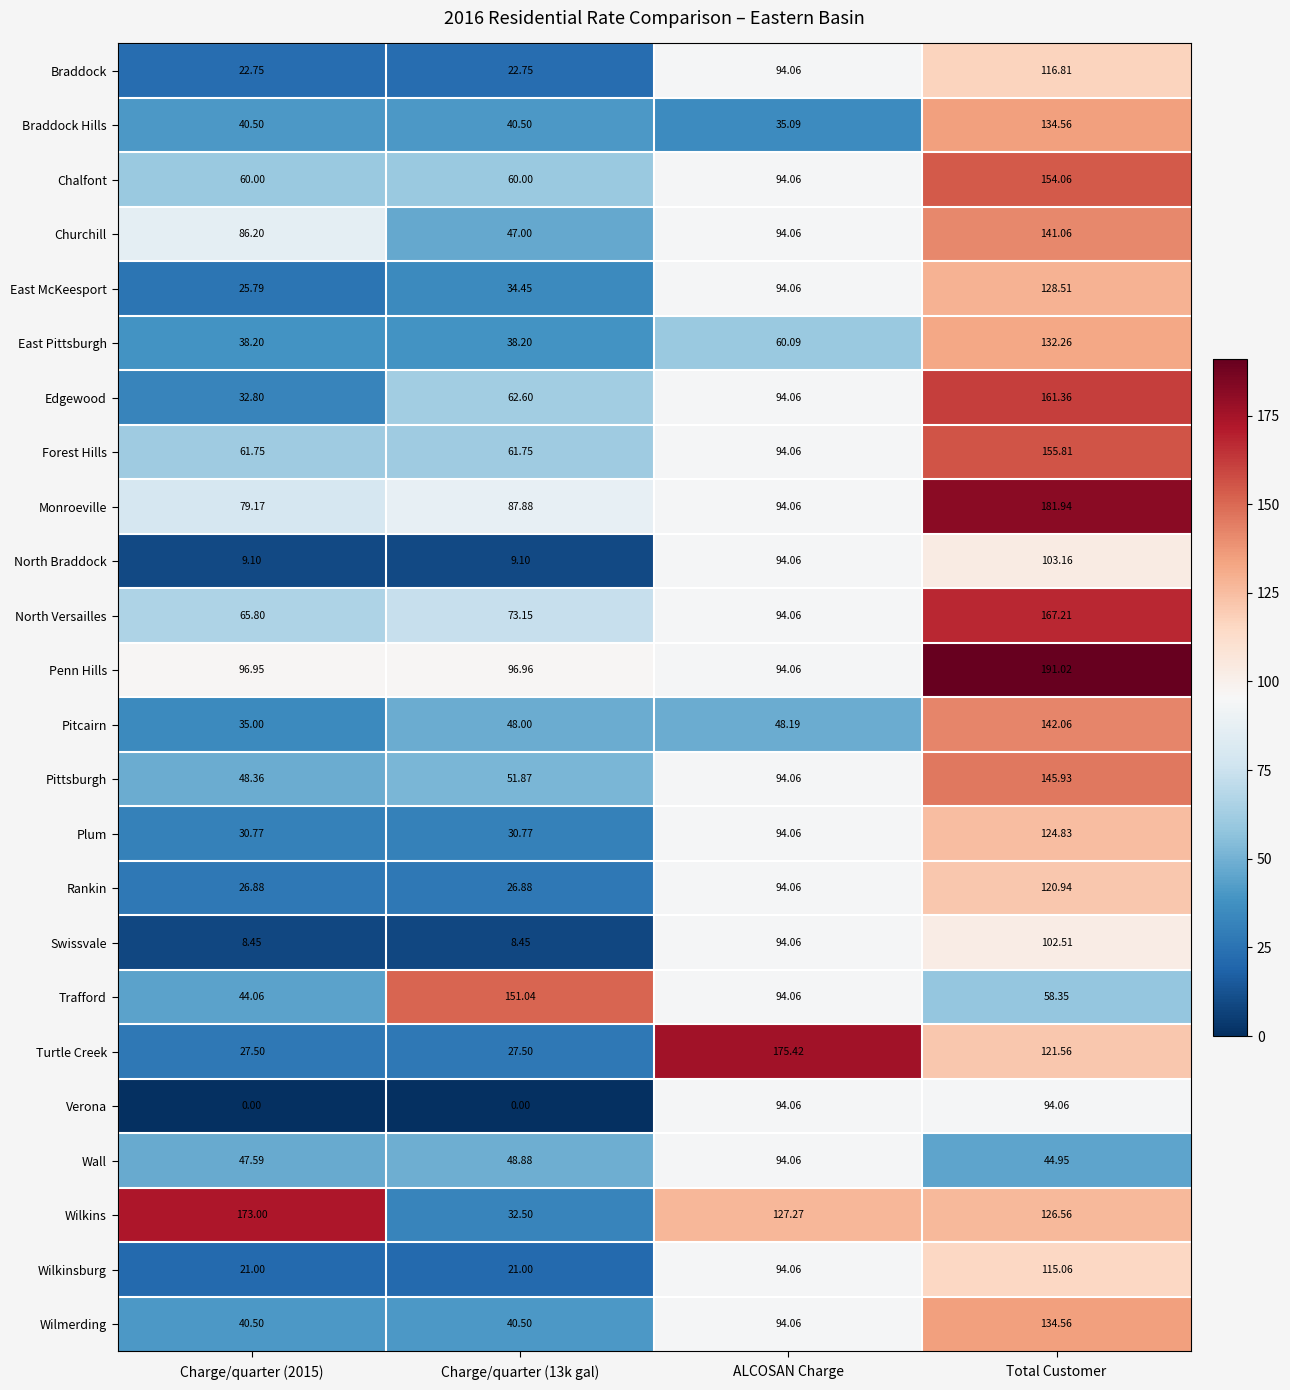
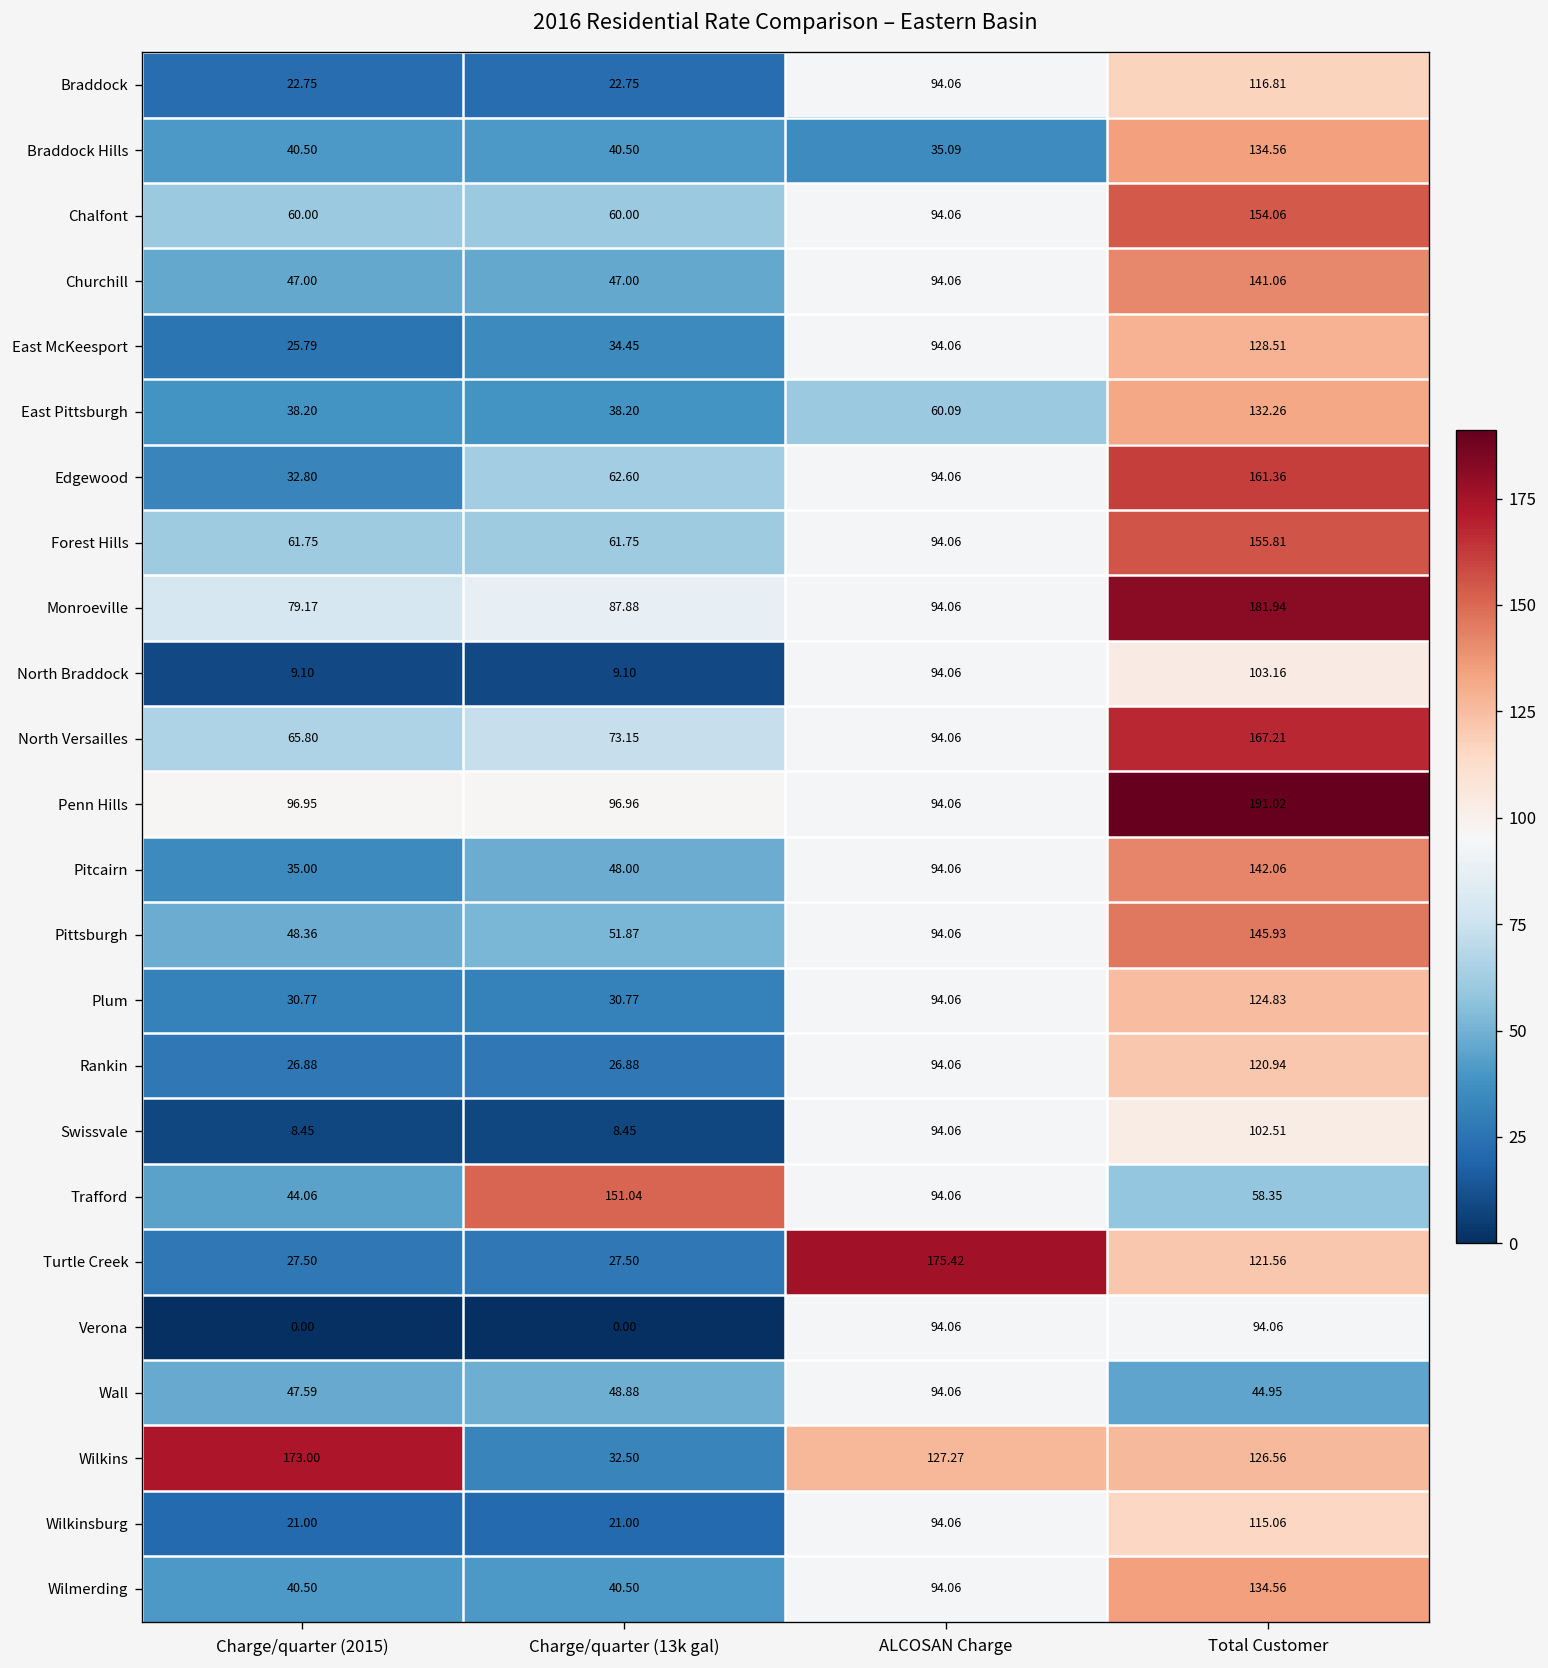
Churchill, Charge/quarter (2015): 86.20 -> 47.00
Pitcairn, ALCOSAN Charge: 48.19 -> 94.06
